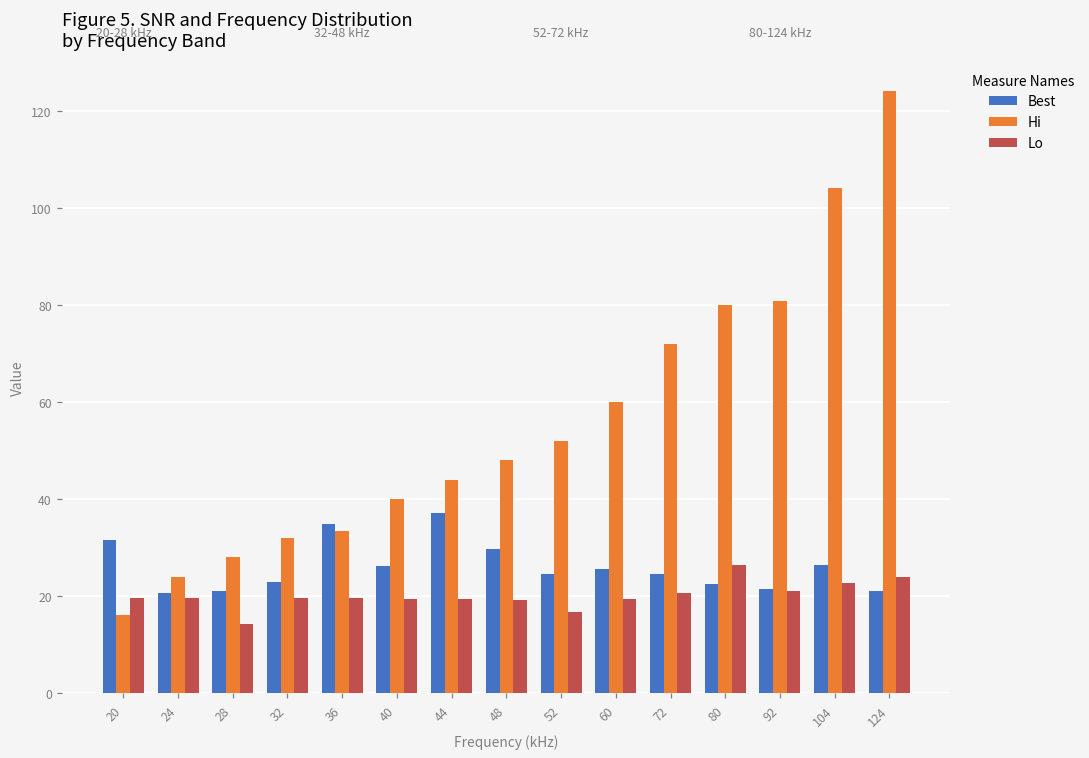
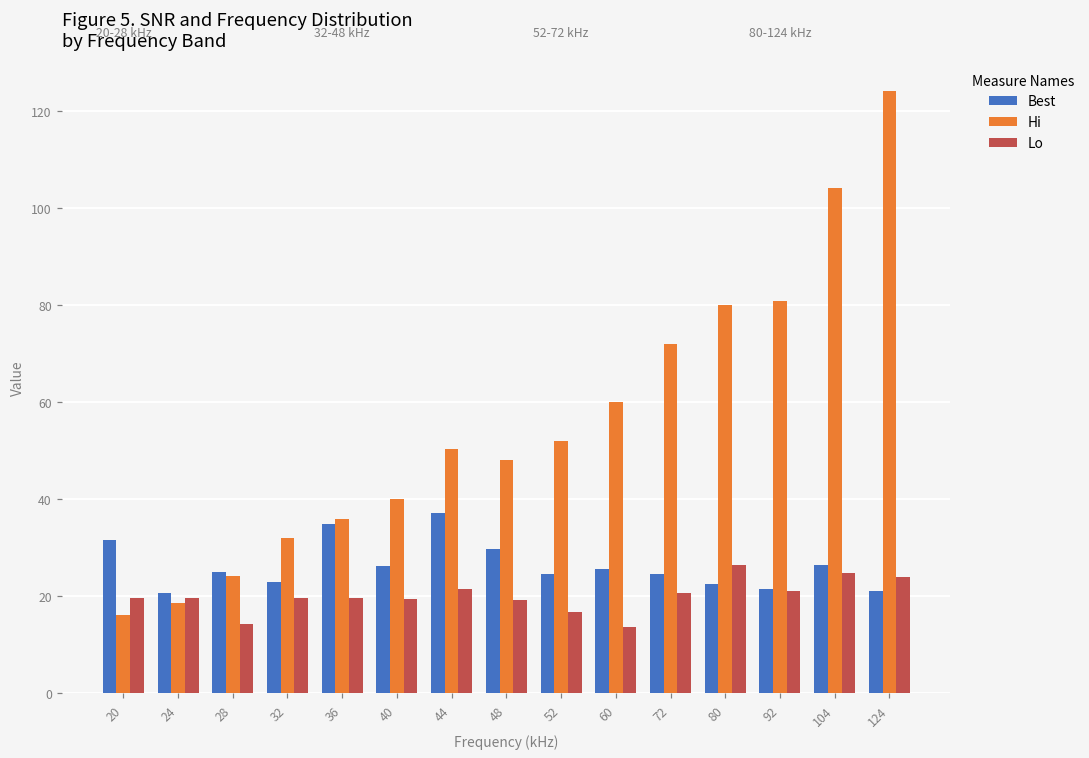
Hi, 24: 24 -> 19
Best, 28: 21 -> 25
Hi, 28: 28 -> 24
Hi, 36: 34 -> 36
Hi, 44: 44 -> 50
Lo, 44: 19 -> 21
Lo, 60: 19 -> 14
Lo, 104: 23 -> 25
